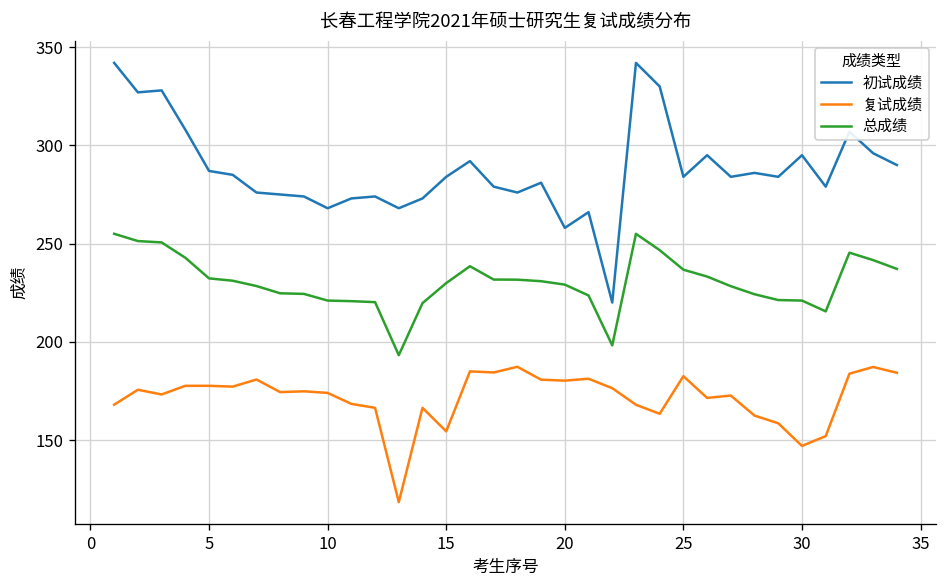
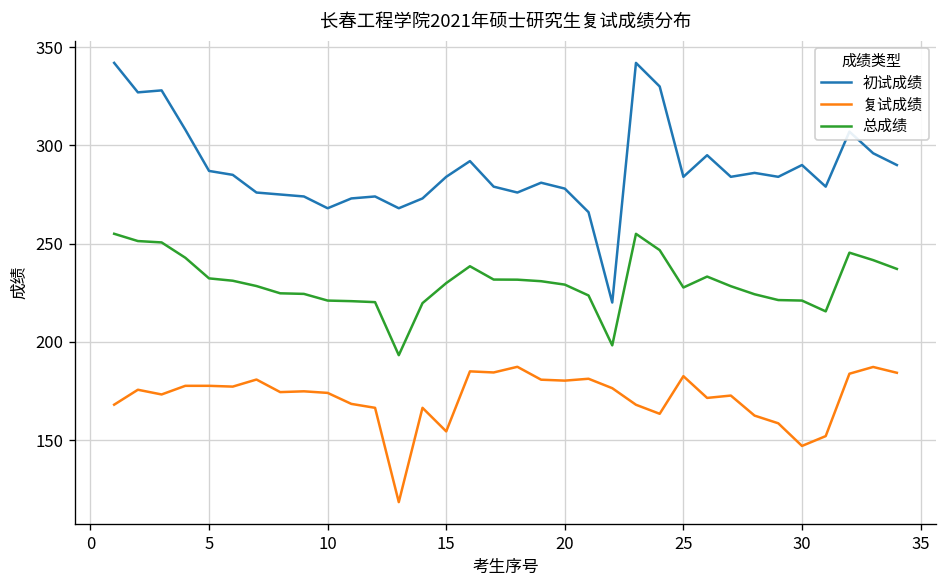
初试成绩, 20: 258 -> 278
总成绩, 25: 237 -> 228
初试成绩, 30: 295 -> 290
